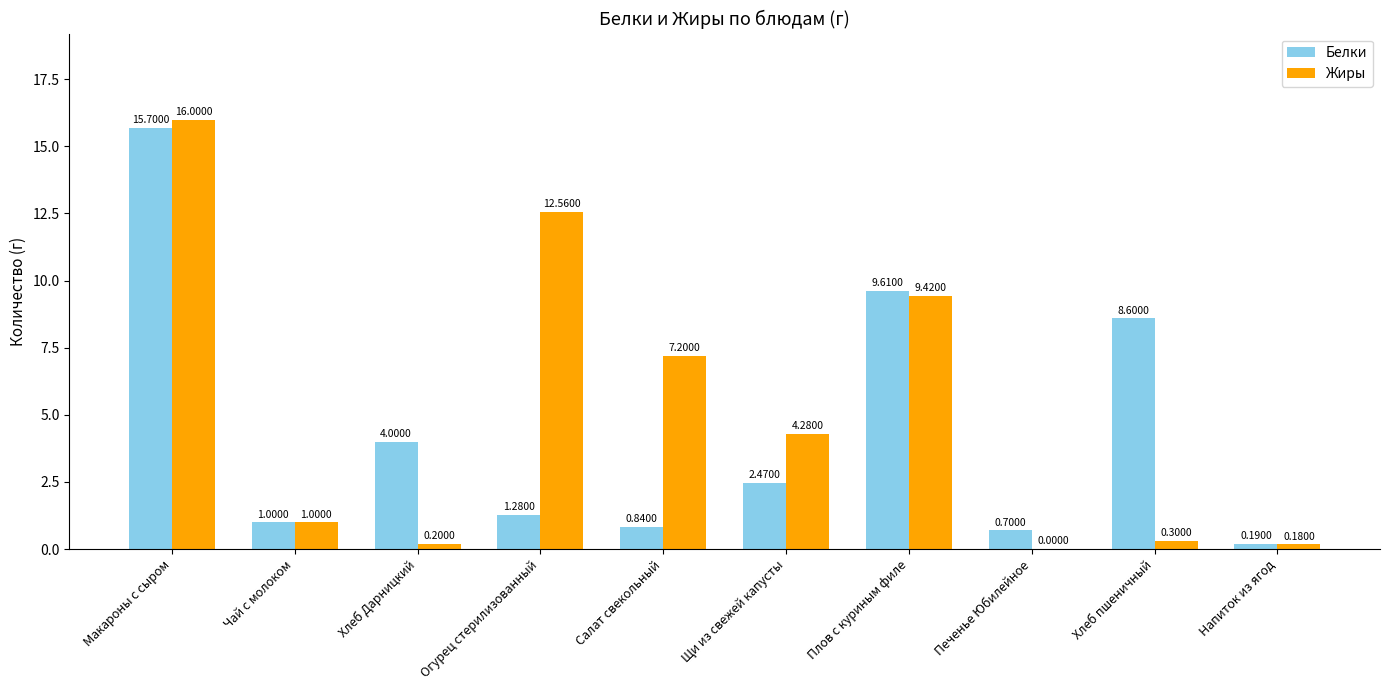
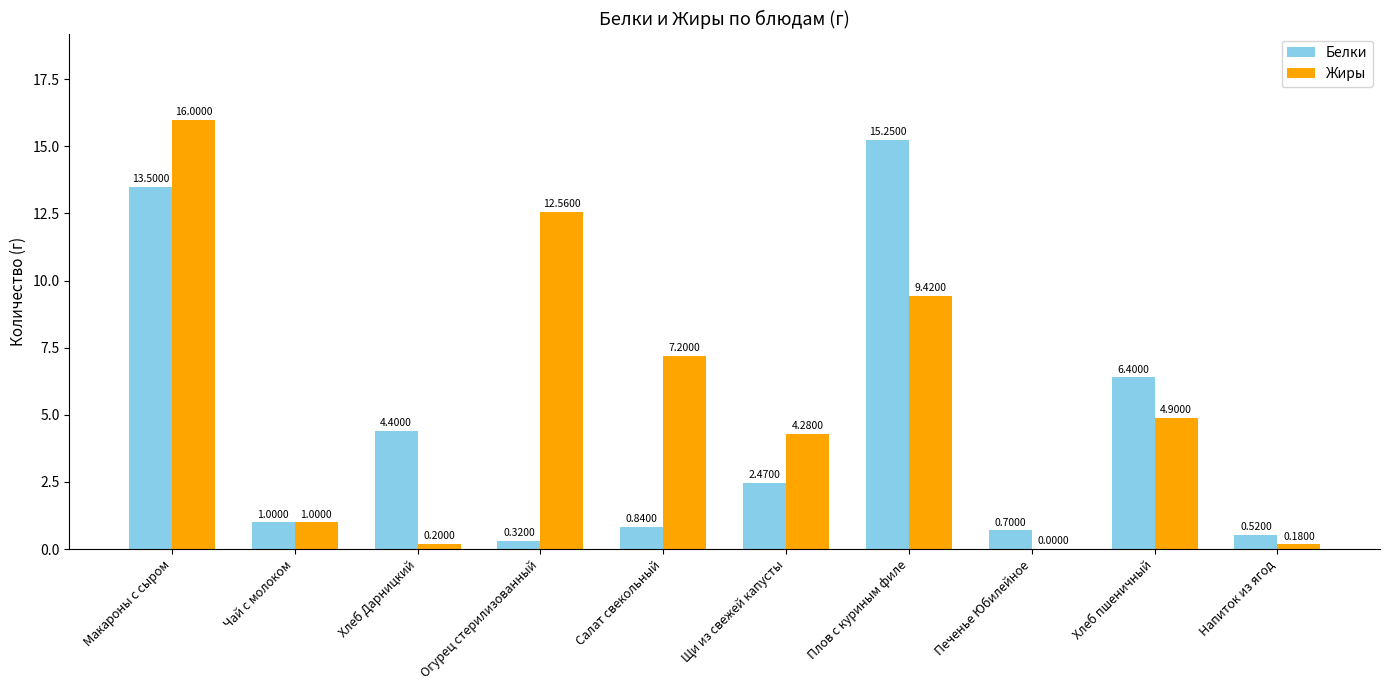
Белки, Макароны с сыром: 15.7000 -> 13.5000
Белки, Хлеб Дарницкий: 4.0000 -> 4.4000
Белки, Огурец стерилизованный: 1.2800 -> 0.3200
Белки, Плов с куриным филе: 9.6100 -> 15.2500
Белки, Хлеб пшеничный: 8.6000 -> 6.4000
Жиры, Хлеб пшеничный: 0.3000 -> 4.9000
Белки, Напиток из ягод: 0.1900 -> 0.5200
